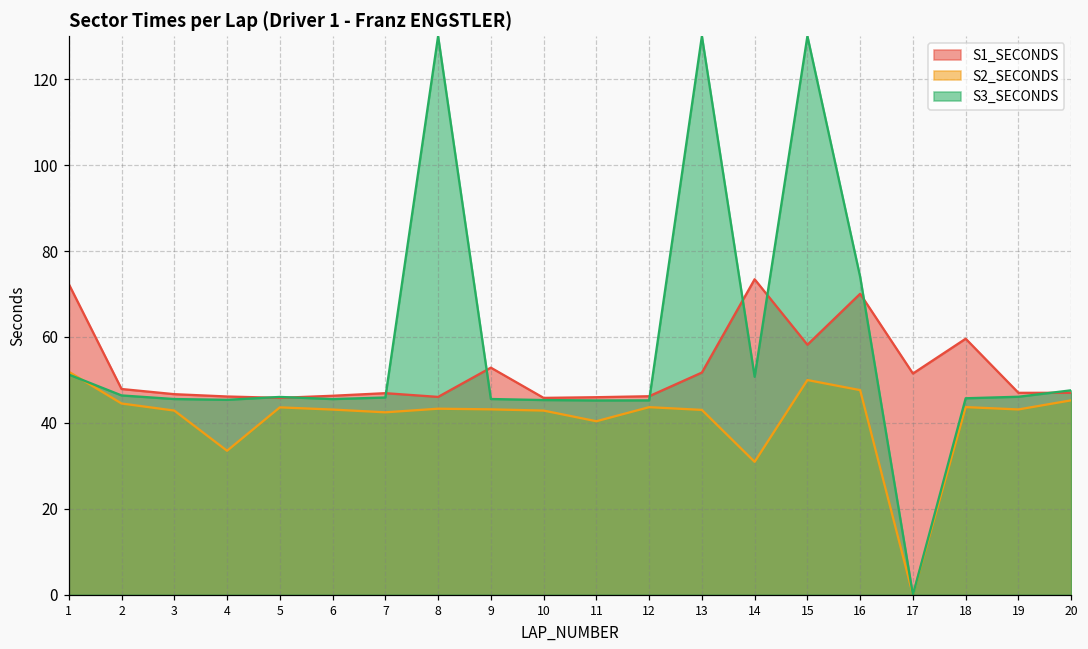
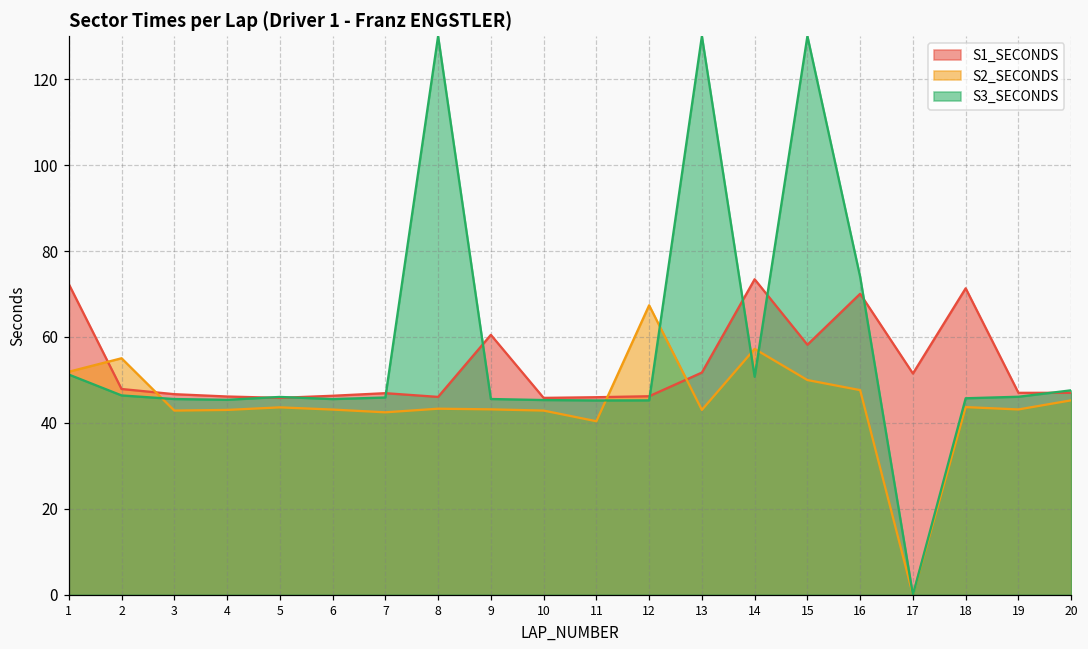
S2_SECONDS, 2: 45 -> 55
S2_SECONDS, 4: 34 -> 43
S1_SECONDS, 9: 53 -> 60
S2_SECONDS, 12: 44 -> 67
S2_SECONDS, 14: 31 -> 57
S1_SECONDS, 18: 60 -> 71
